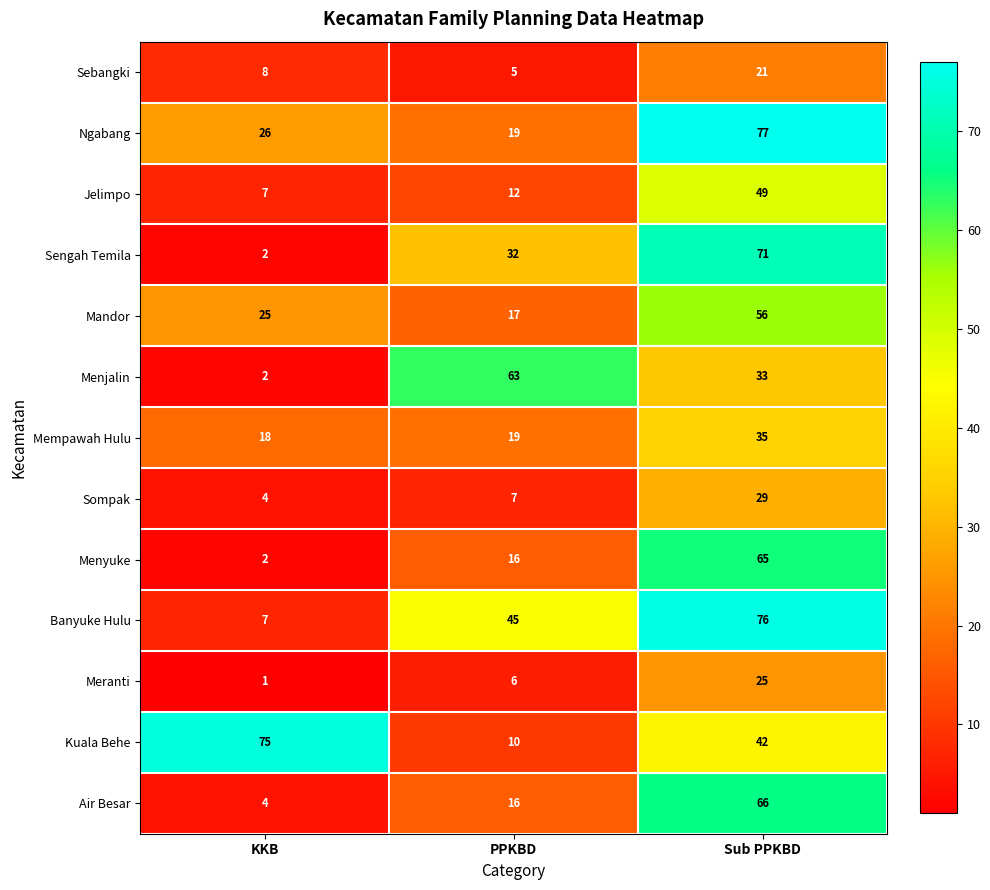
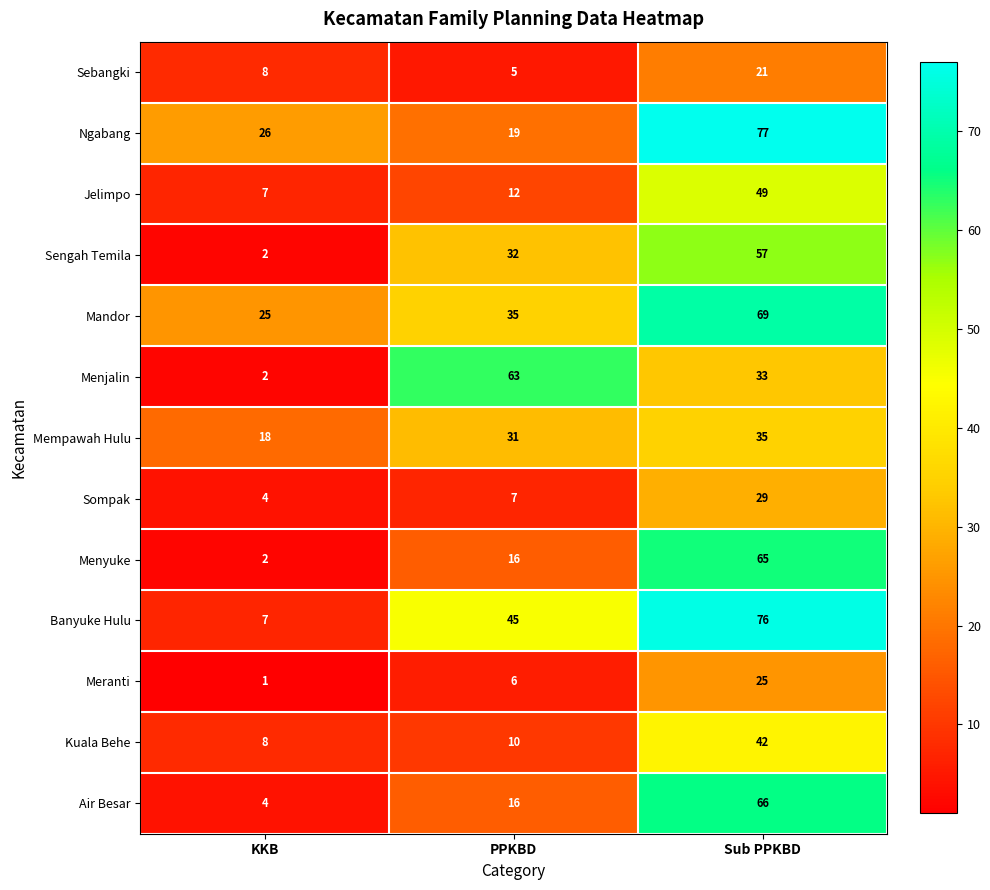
Sengah Temila, Sub PPKBD: 71 -> 57
Mandor, PPKBD: 17 -> 35
Mandor, Sub PPKBD: 56 -> 69
Mempawah Hulu, PPKBD: 19 -> 31
Kuala Behe, KKB: 75 -> 8
